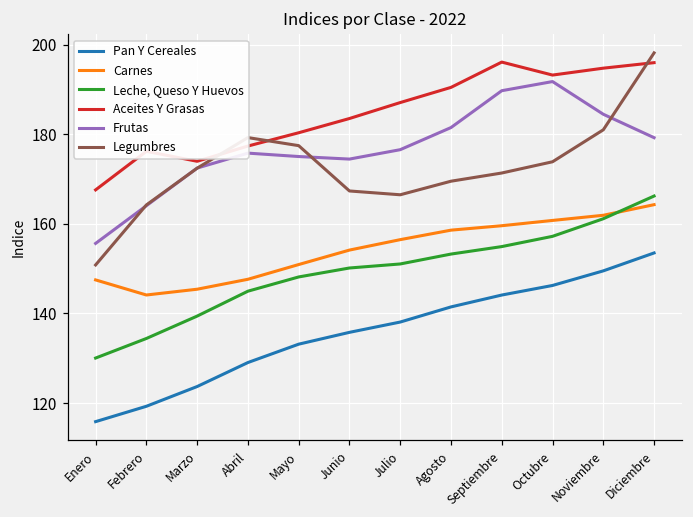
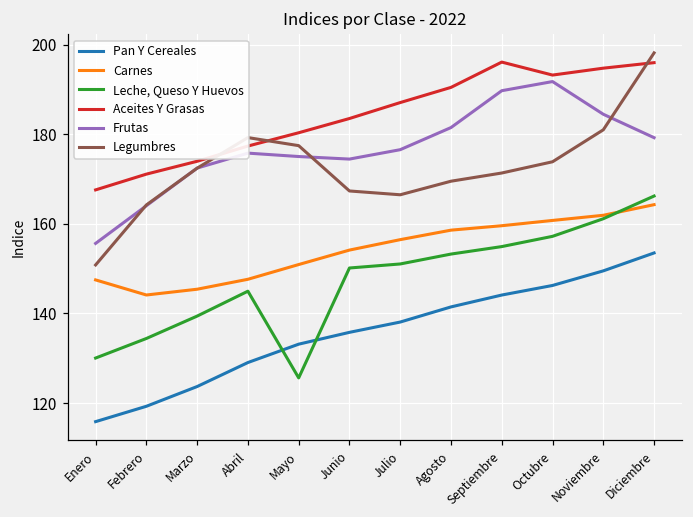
Aceites Y Grasas, Febrero: 176 -> 171
Leche, Queso Y Huevos, Mayo: 148 -> 126
